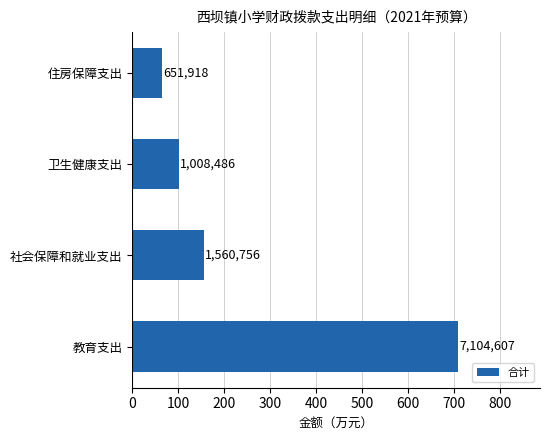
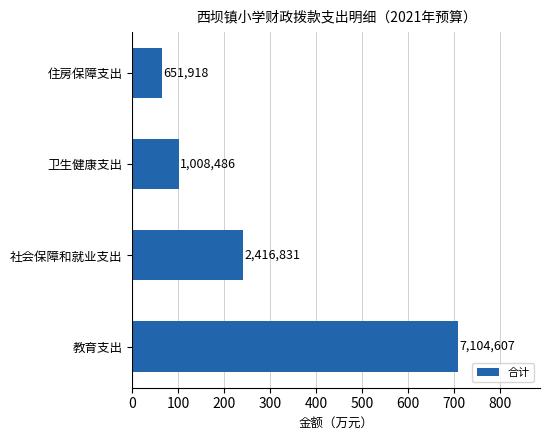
社会保障和就业支出: 1,560,756 -> 2,416,831
